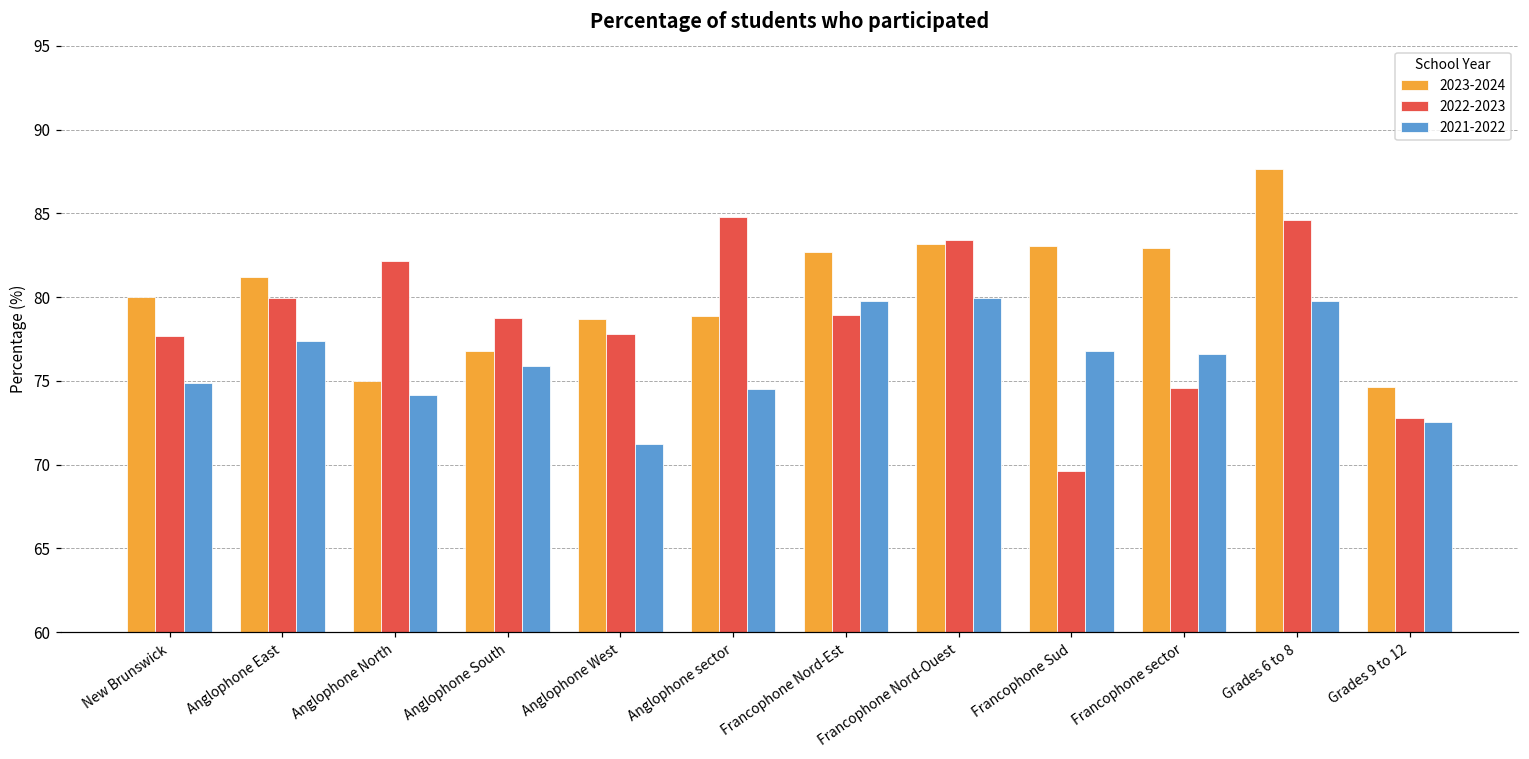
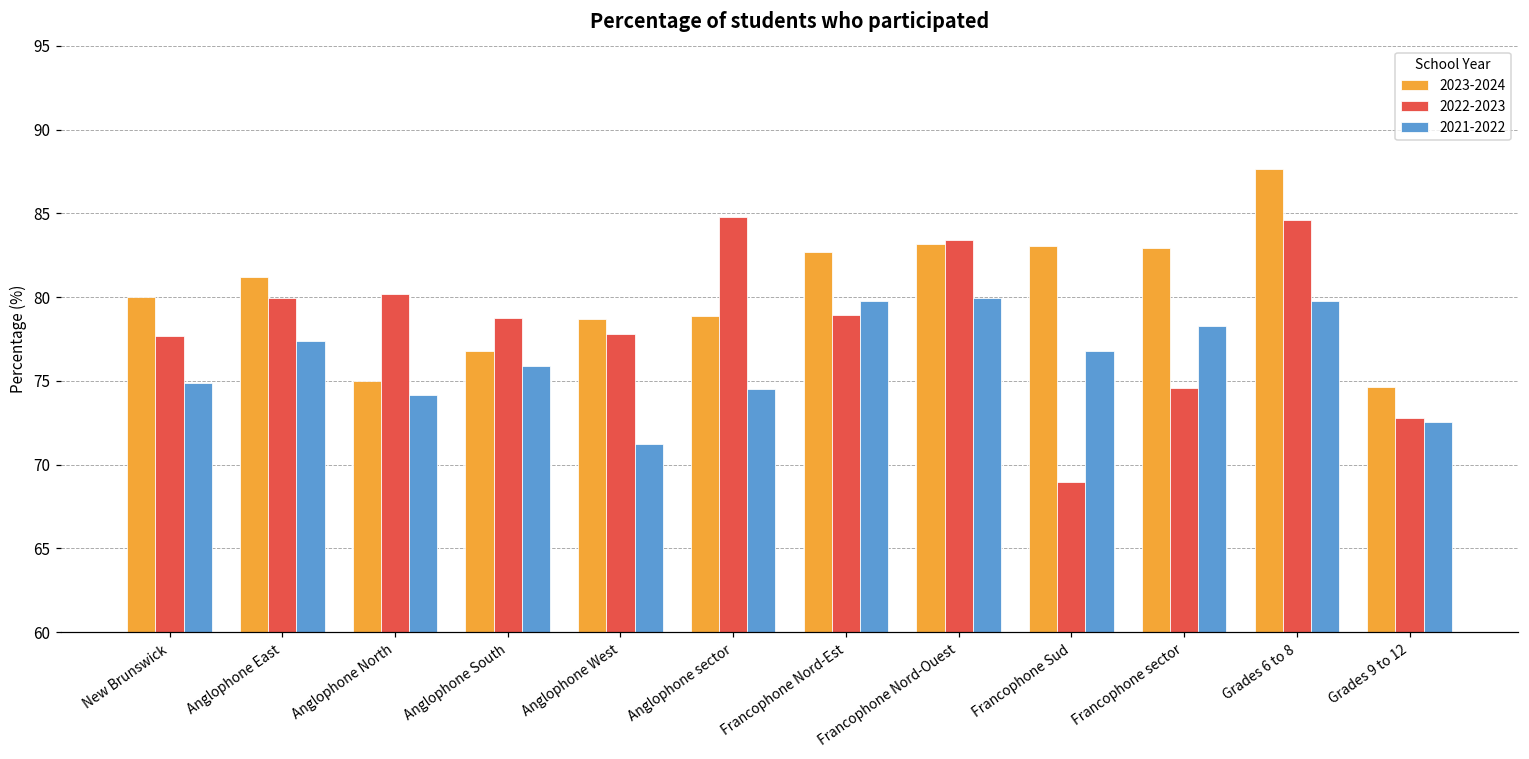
2022-2023, Anglophone North: 82.2 -> 80.2
2022-2023, Francophone Sud: 69.6 -> 68.9
2021-2022, Francophone sector: 76.6 -> 78.3
